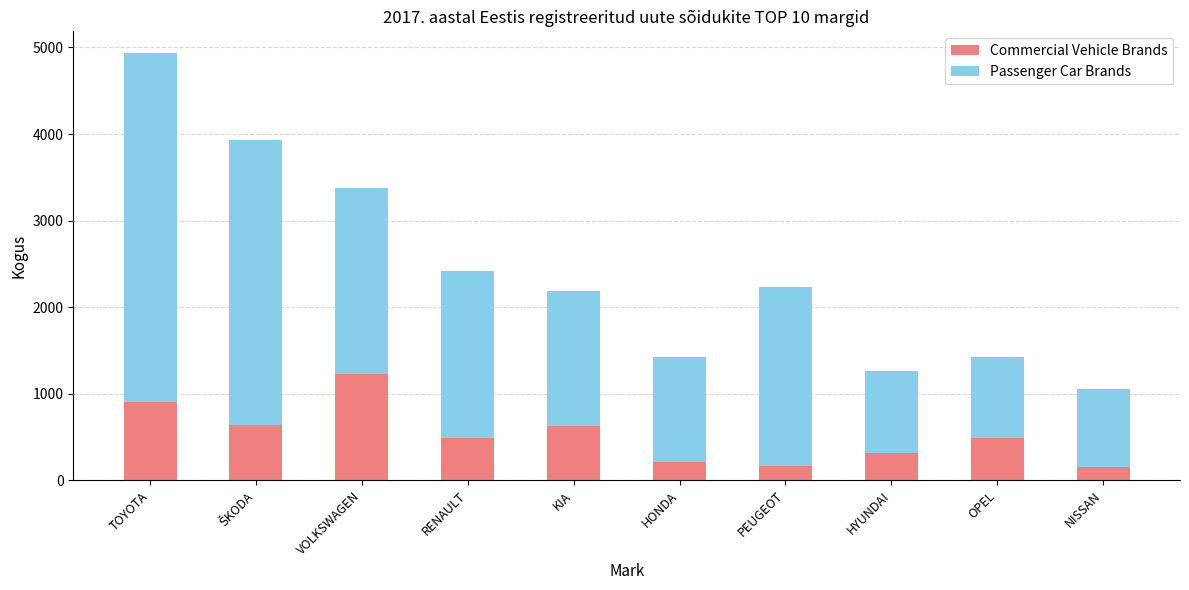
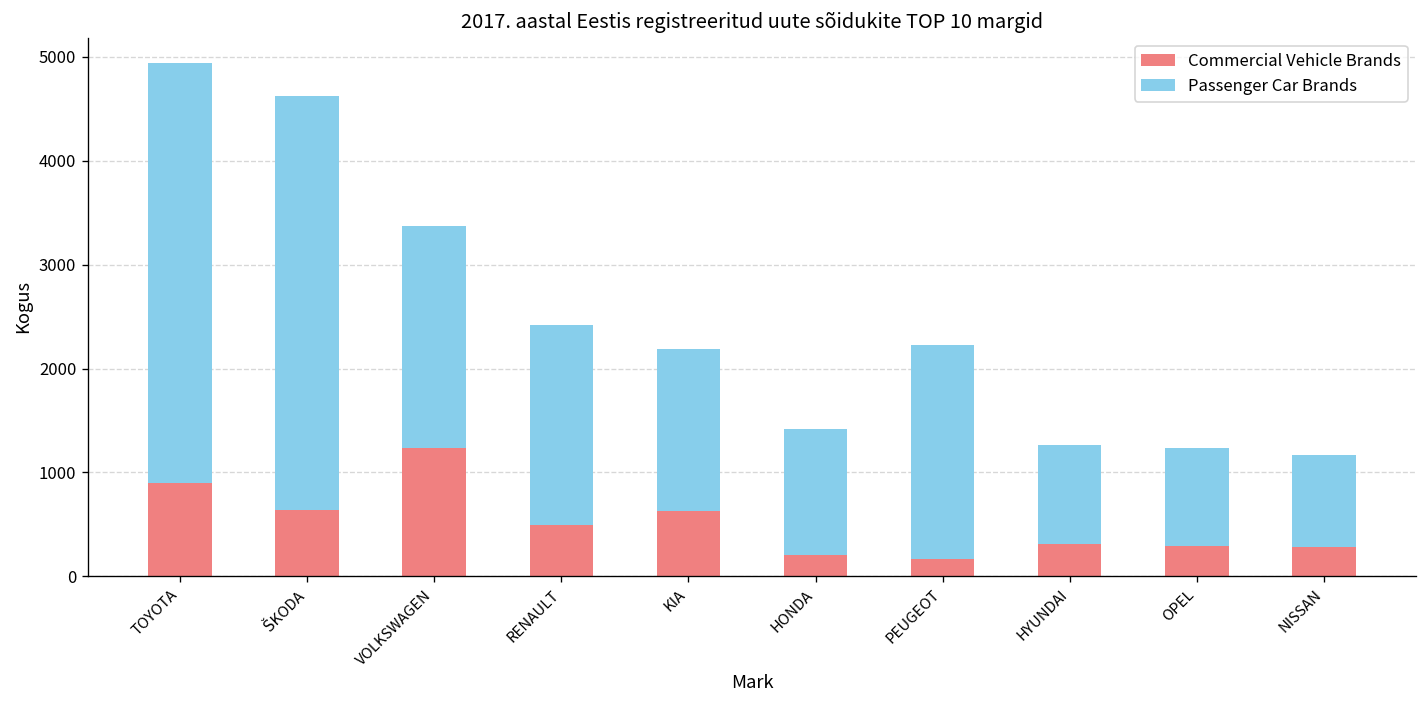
Passenger Car Brands, ŠKODA: 3300 -> 4000
Commercial Vehicle Brands, OPEL: 500 -> 300
Commercial Vehicle Brands, NISSAN: 200 -> 300
